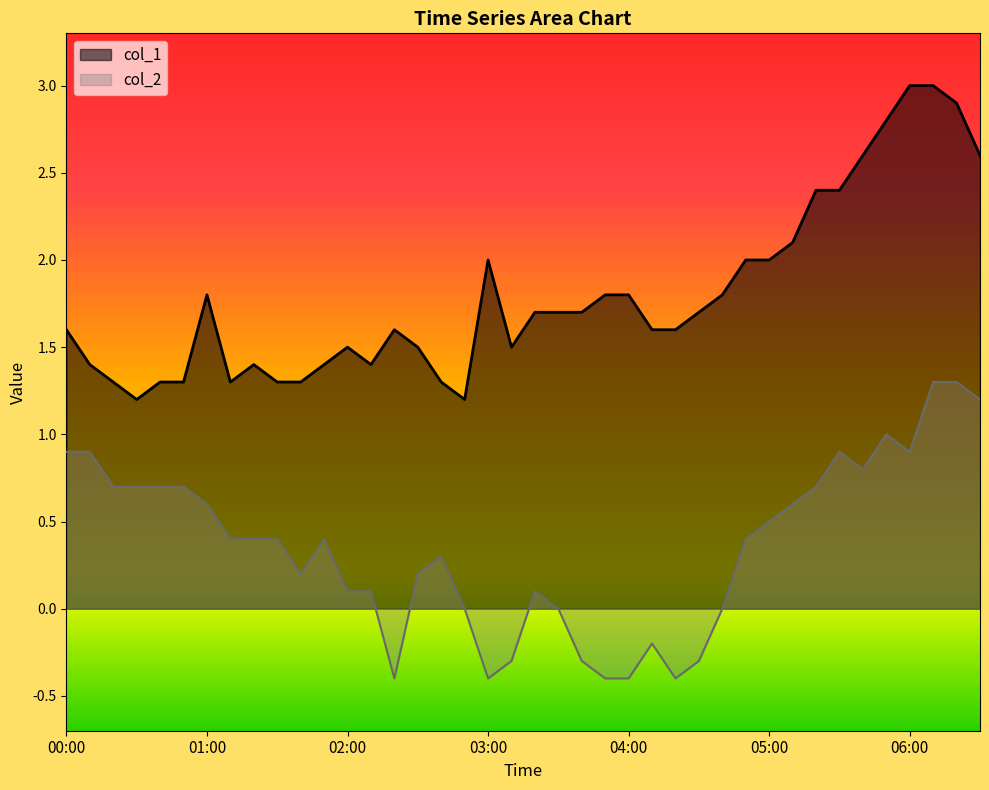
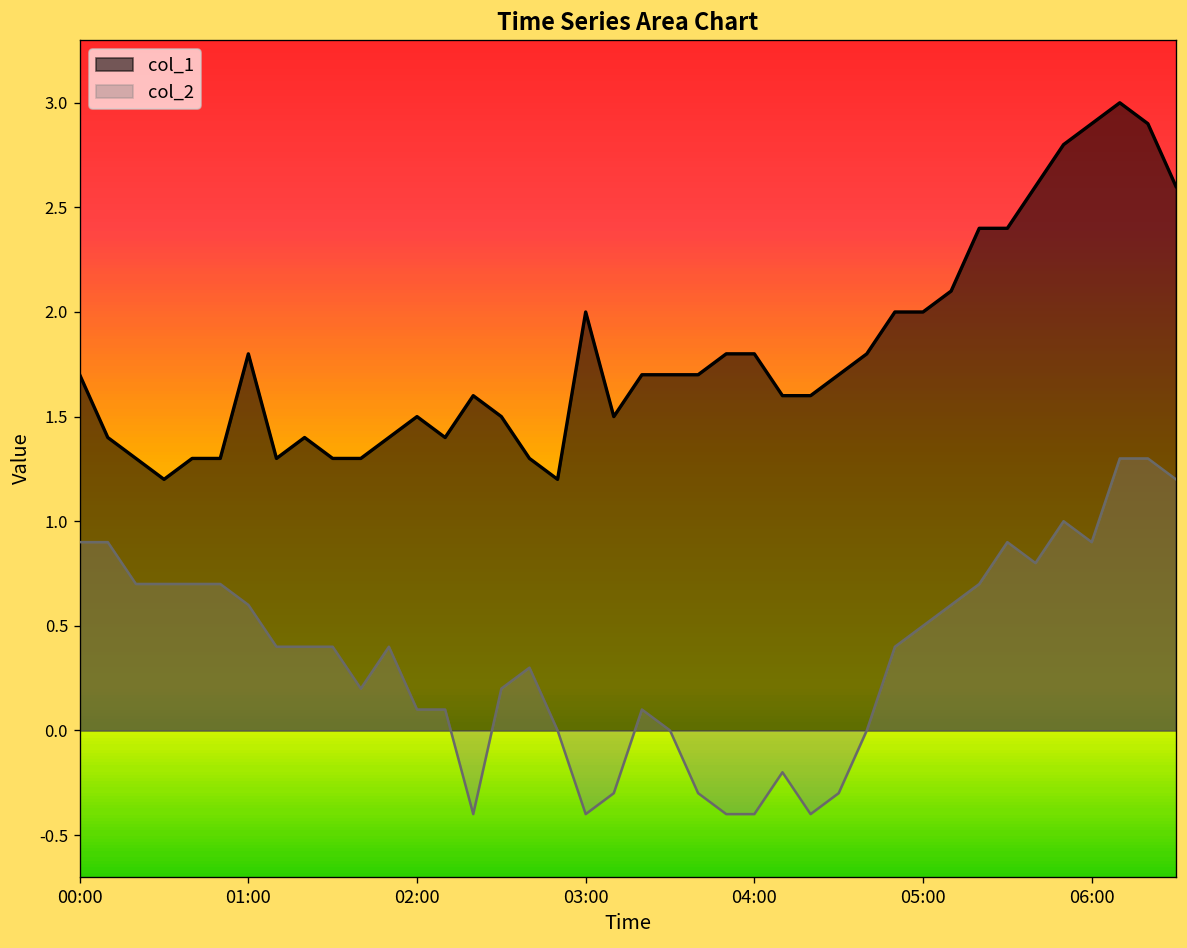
col_1, 00:00: 1.6 -> 1.7
col_1, 06:00: 3.0 -> 2.9
